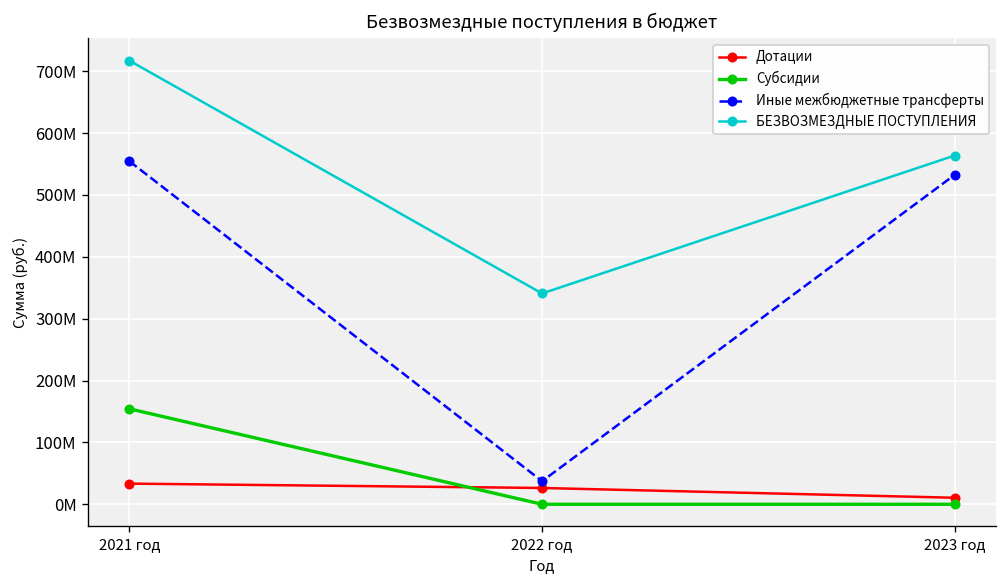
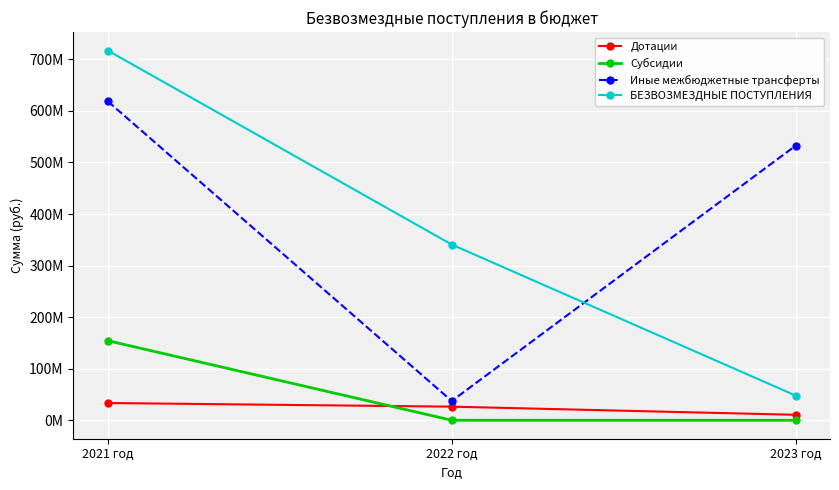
Иные межбюджетные трансферты, 2021 год: 550000000 -> 620000000
БЕЗВОЗМЕЗДНЫЕ ПОСТУПЛЕНИЯ, 2023 год: 560000000 -> 50000000
